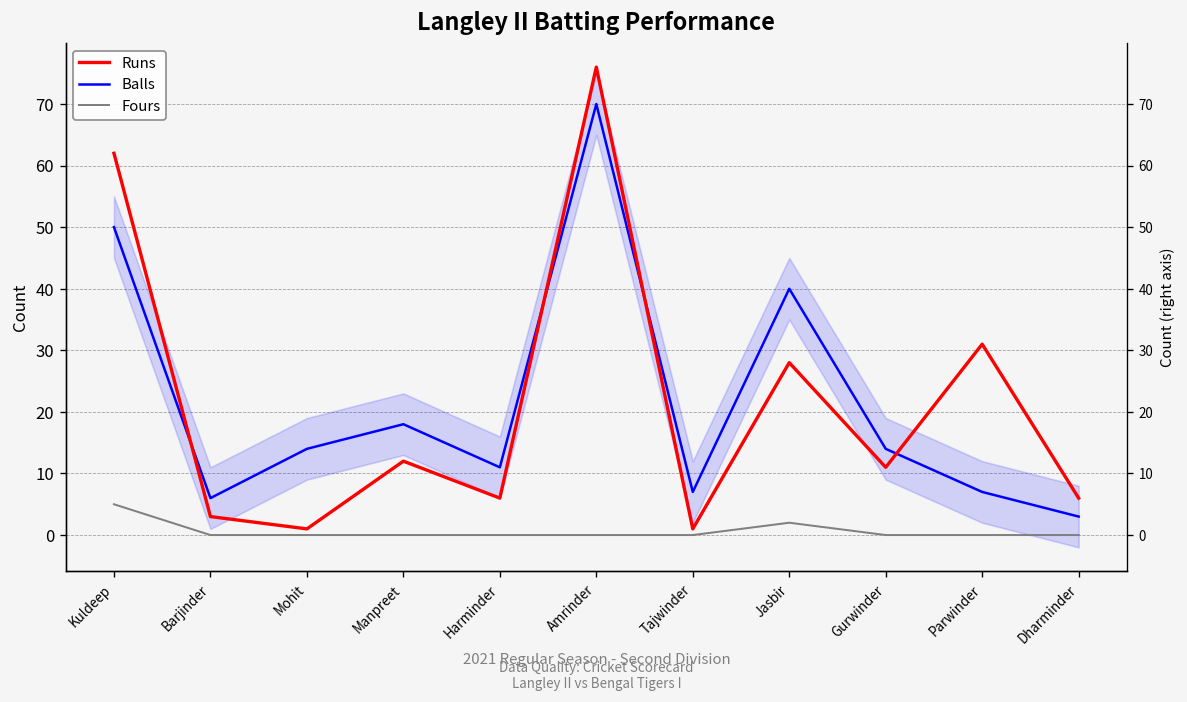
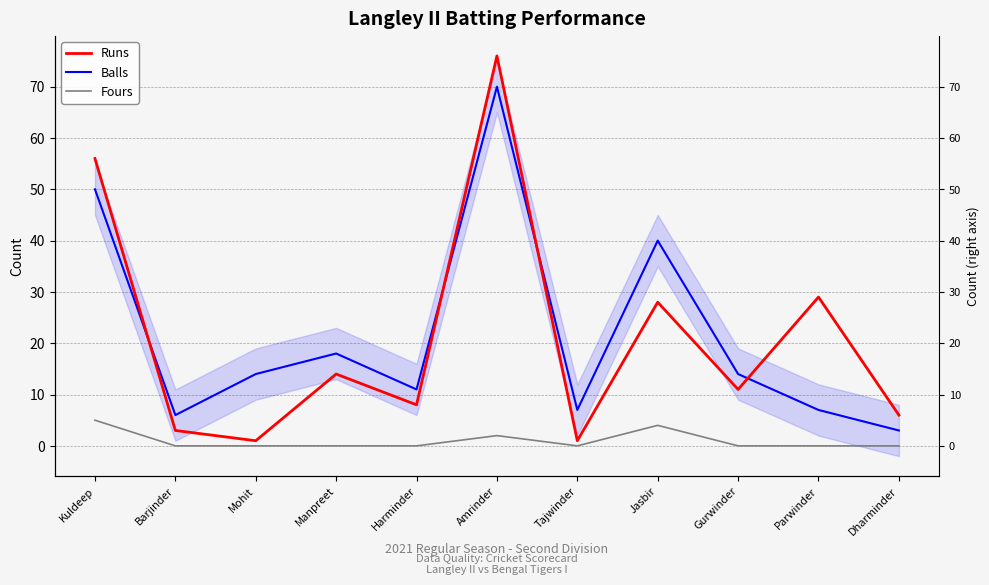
Runs, Kuldeep: 62 -> 56
Runs, Manpreet: 12 -> 14
Runs, Harminder: 6 -> 8
Fours, Amrinder: 0 -> 2
Fours, Jasbir: 2 -> 4
Runs, Parwinder: 31 -> 29
